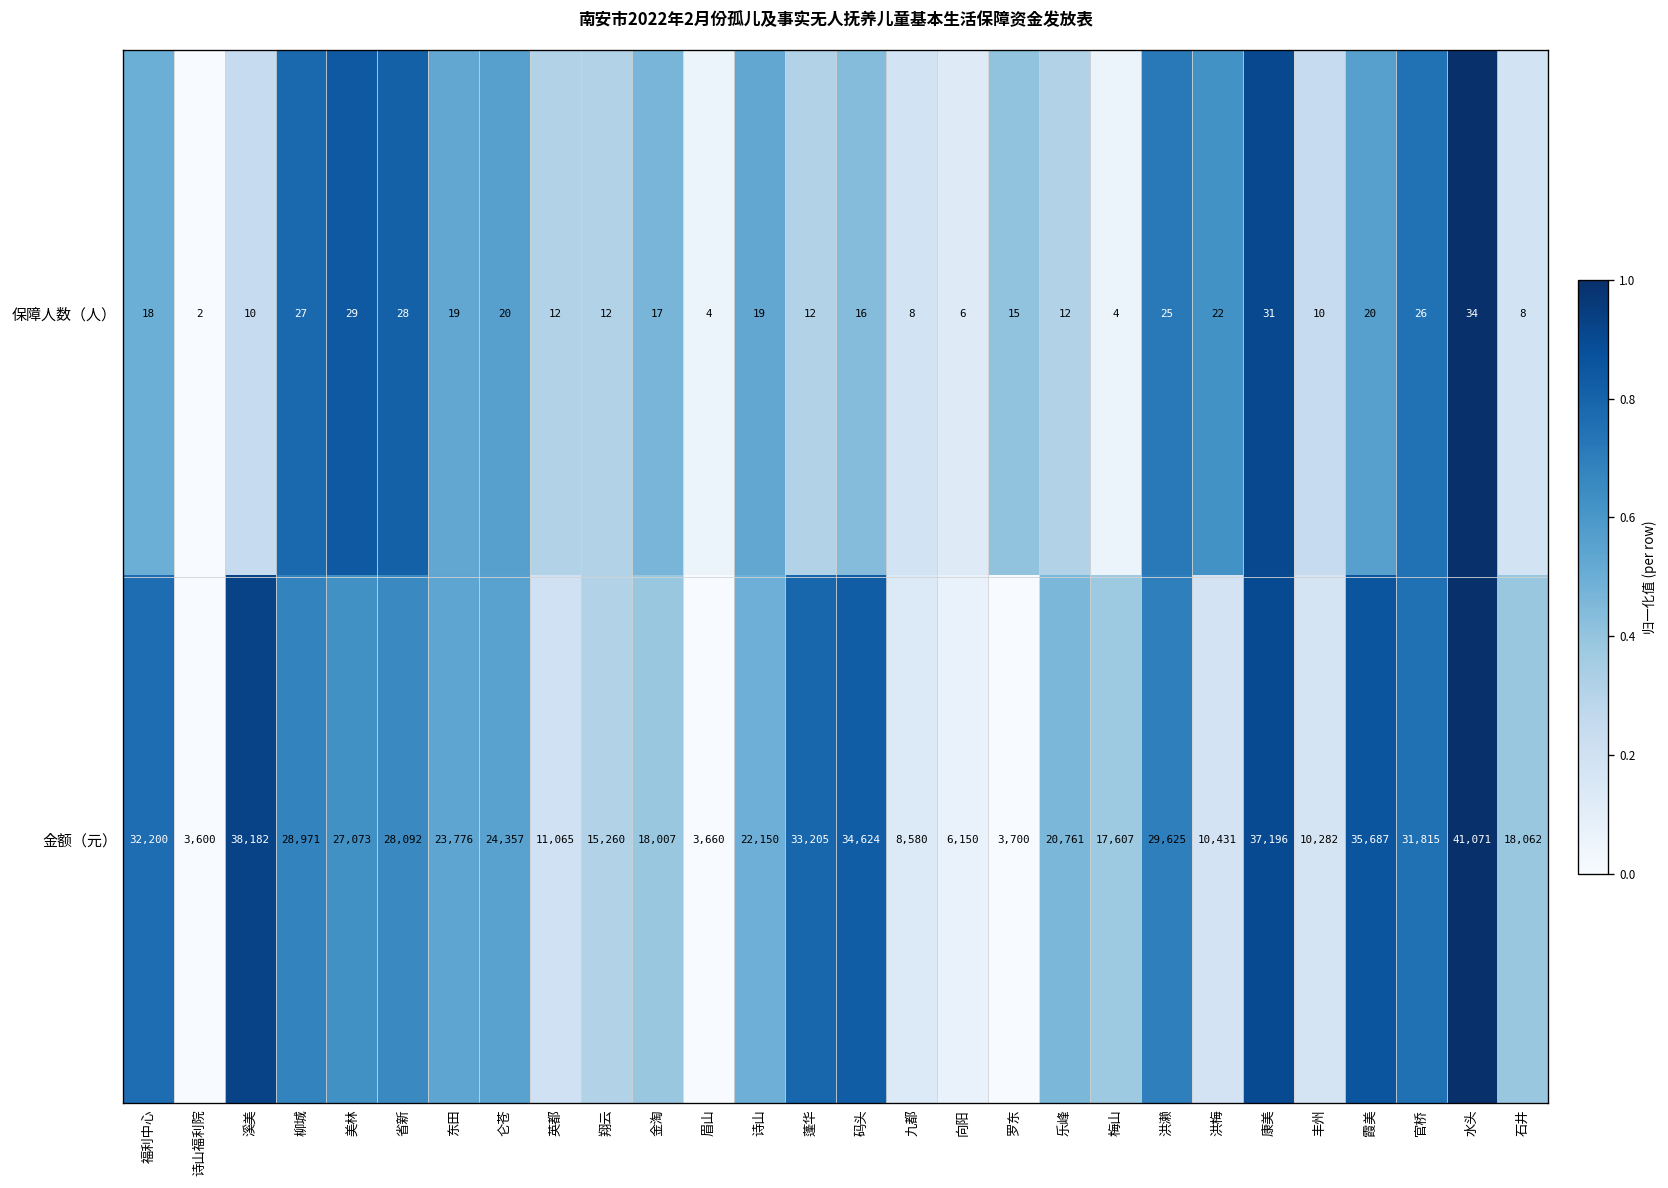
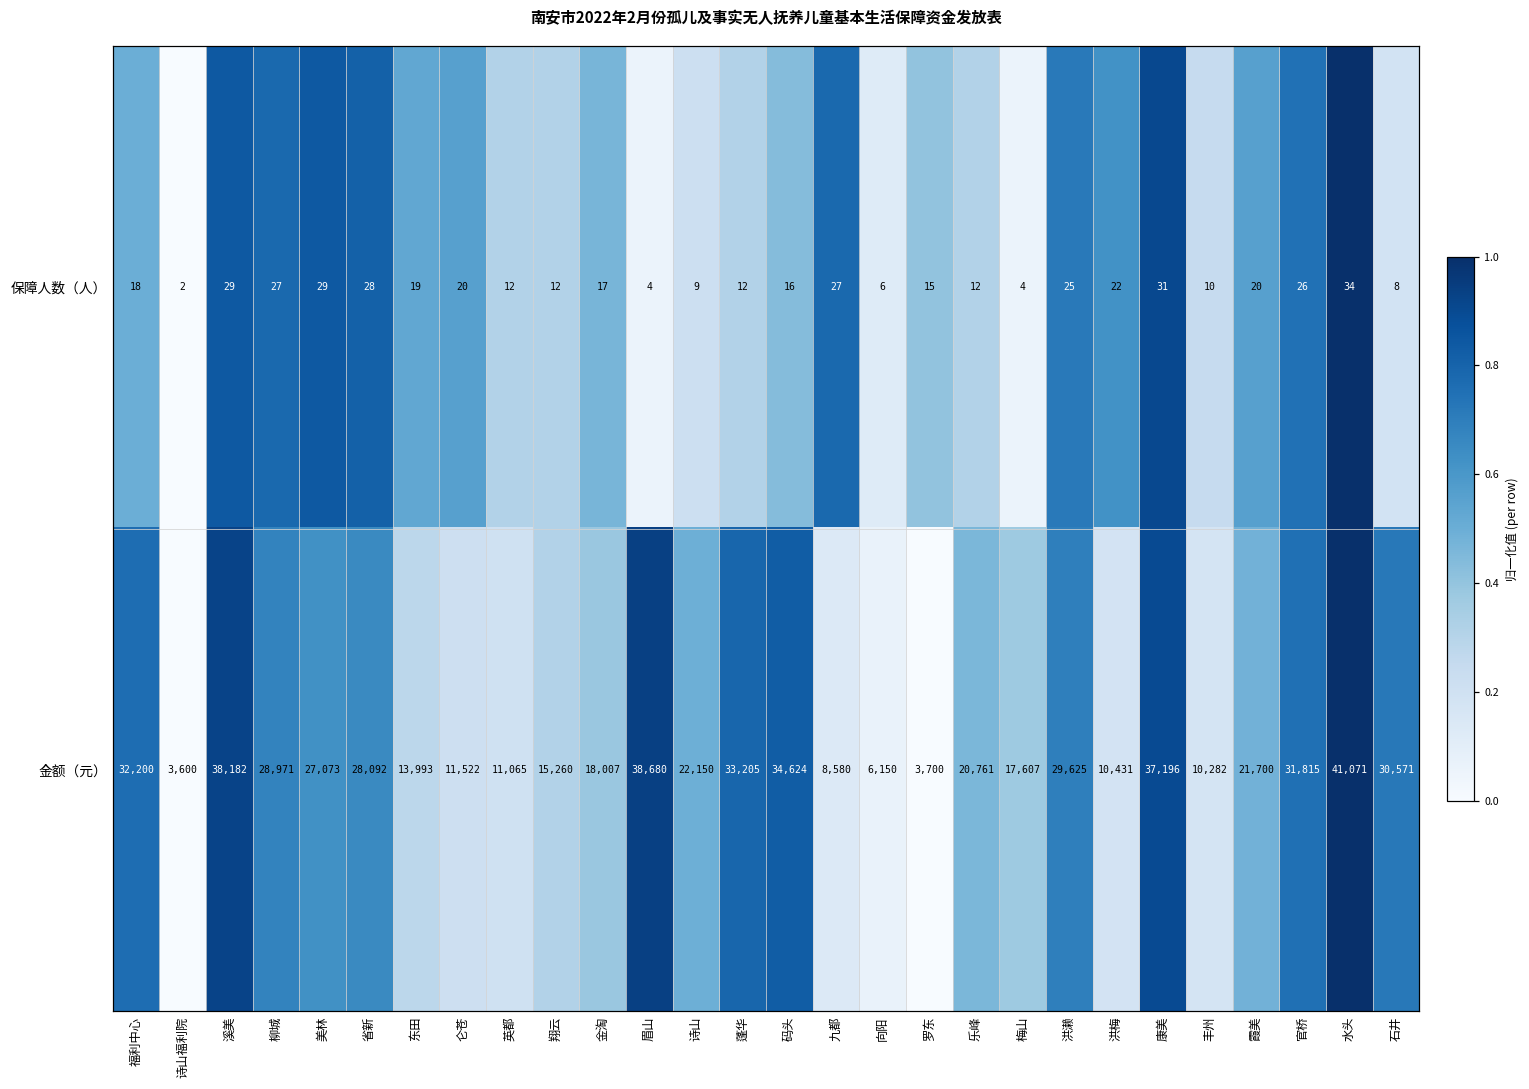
保障人数（人）, 溪美: 10 -> 29
保障人数（人）, 诗山: 19 -> 9
保障人数（人）, 九都: 8 -> 27
金额（元）, 东田: 23,776 -> 13,993
金额（元）, 仑苍: 24,357 -> 11,522
金额（元）, 眉山: 3,660 -> 38,680
金额（元）, 霞美: 35,687 -> 21,700
金额（元）, 石井: 18,062 -> 30,571
